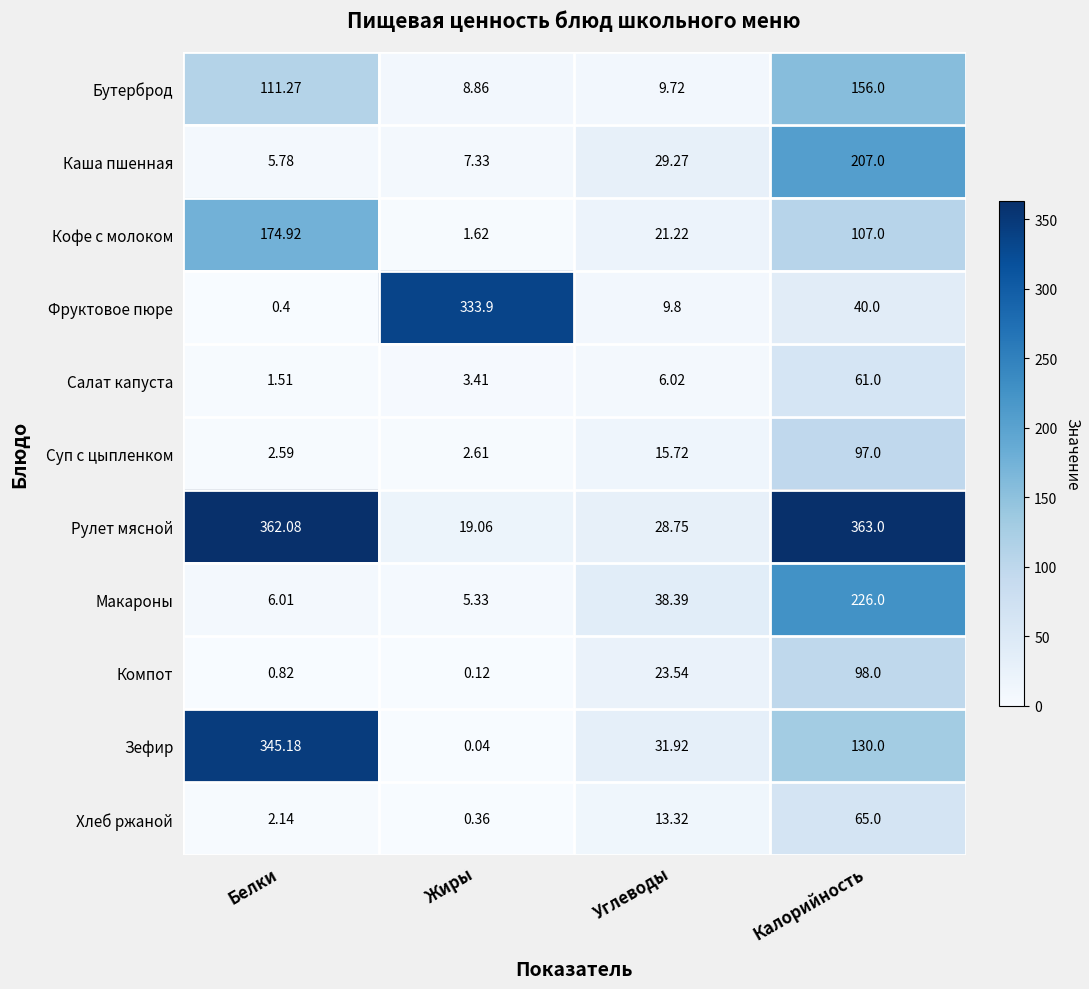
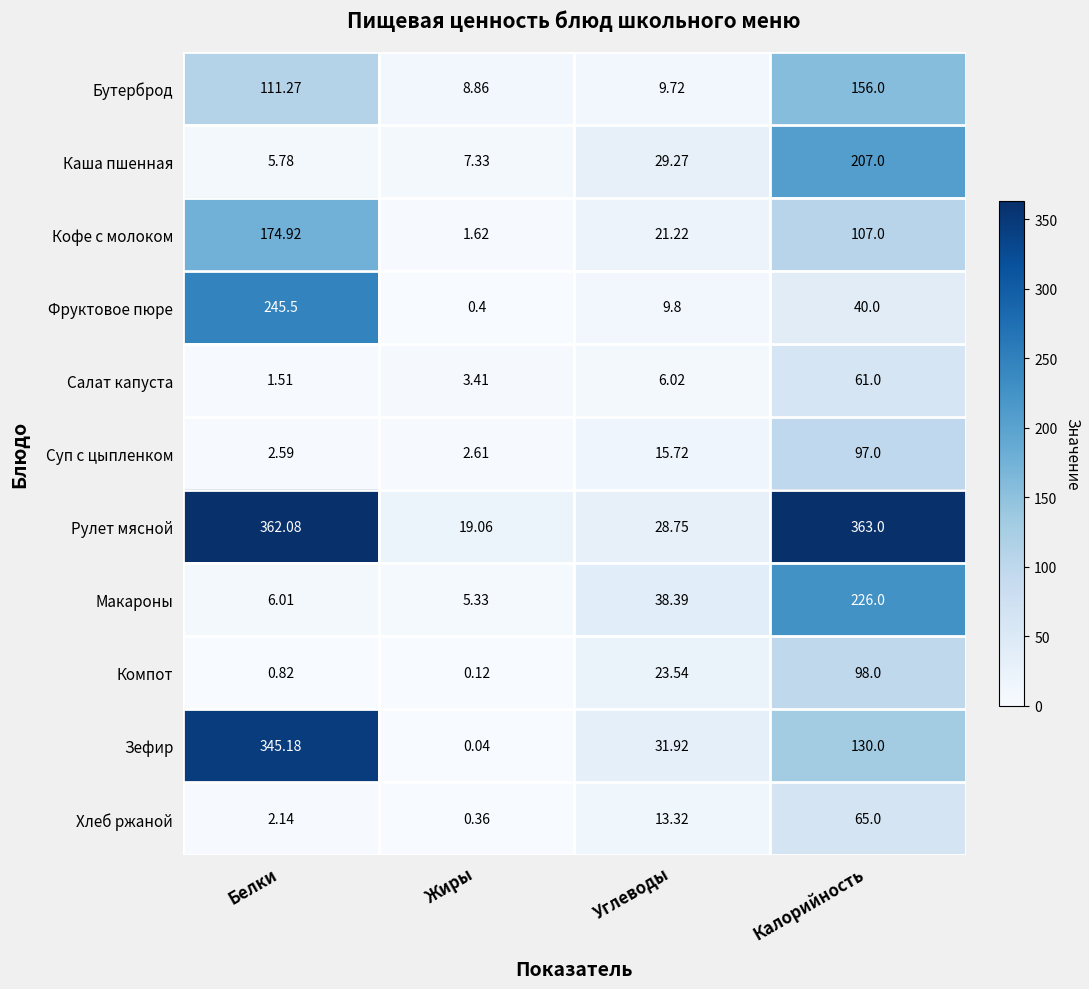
Фруктовое пюре, Белки: 0.4 -> 245.5
Фруктовое пюре, Жиры: 333.9 -> 0.4
